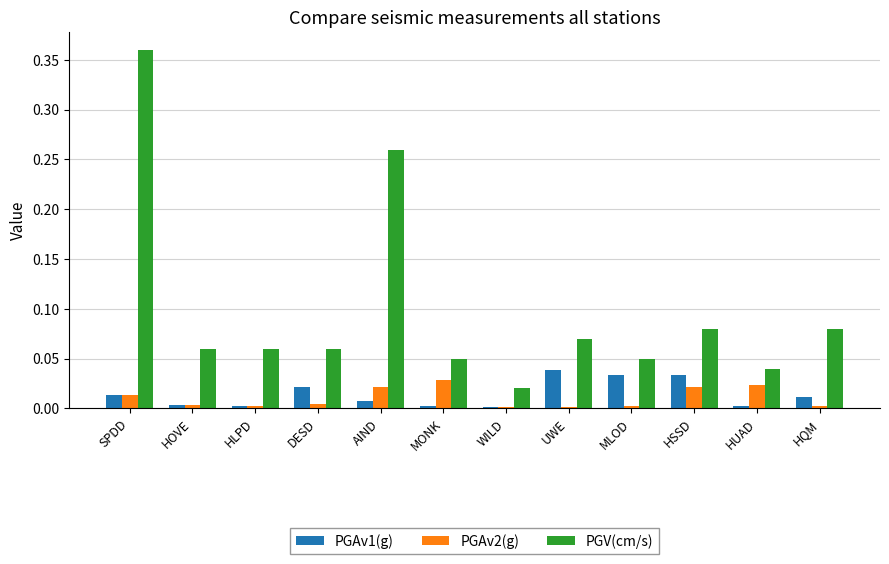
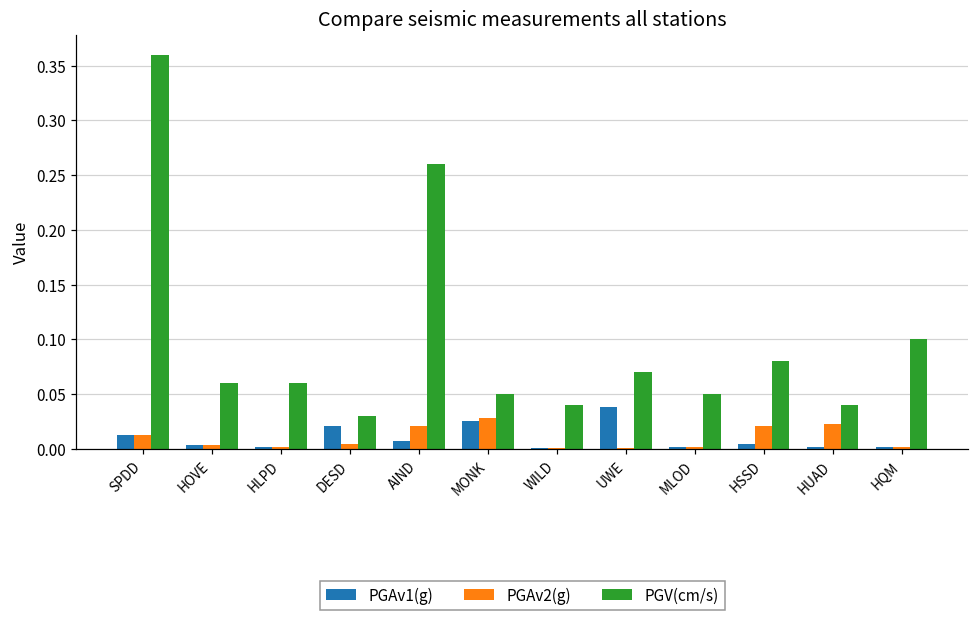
PGV(cm/s), DESD: 0.06 -> 0.03
PGAv1(g), MONK: 0.00 -> 0.03
PGV(cm/s), WILD: 0.02 -> 0.04
PGAv1(g), MLOD: 0.03 -> 0.00
PGAv1(g), HSSD: 0.03 -> 0.00
PGAv1(g), HQM: 0.01 -> 0.00
PGV(cm/s), HQM: 0.08 -> 0.10
